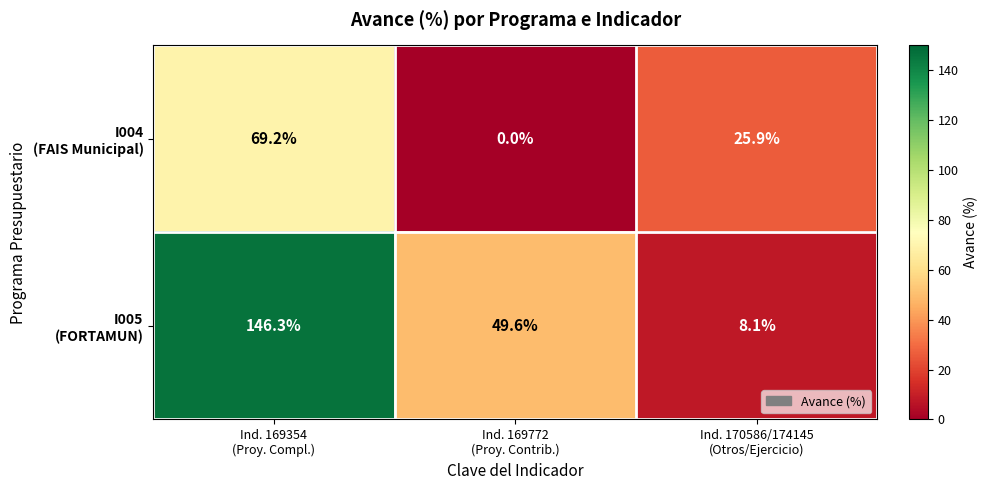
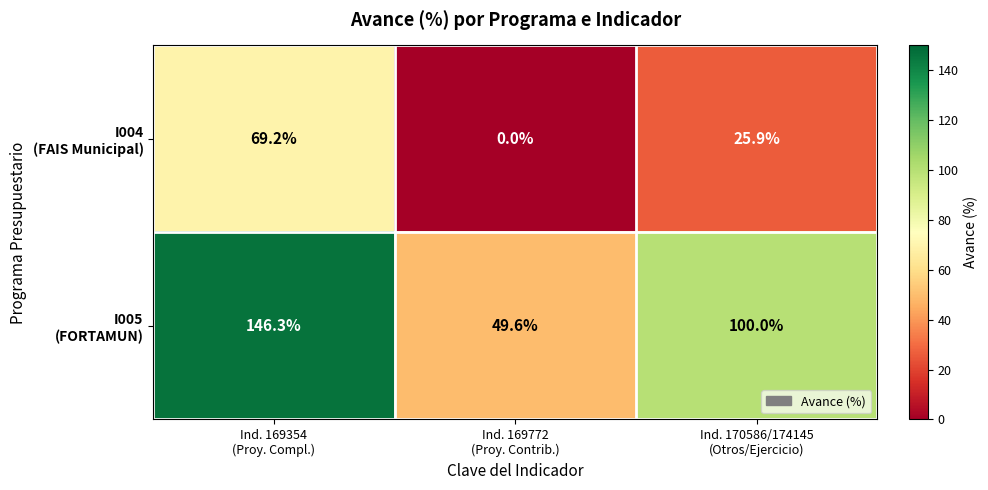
I005 (FORTAMUN), Ind. 170586/174145 (Otros/Ejercicio): 8.1% -> 100.0%
